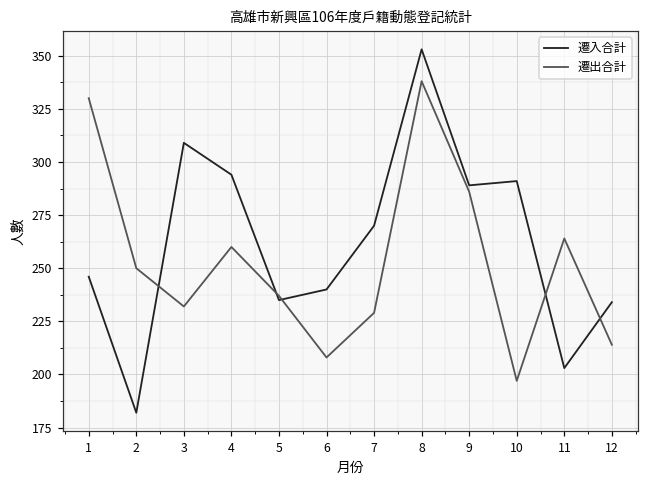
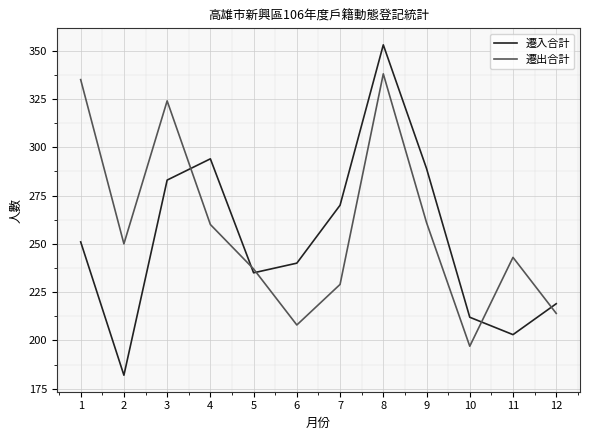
遷入合計, 1: 246 -> 251
遷出合計, 1: 330 -> 335
遷入合計, 3: 309 -> 283
遷出合計, 3: 232 -> 324
遷出合計, 9: 286 -> 261
遷入合計, 10: 291 -> 212
遷出合計, 11: 264 -> 243
遷入合計, 12: 234 -> 219
